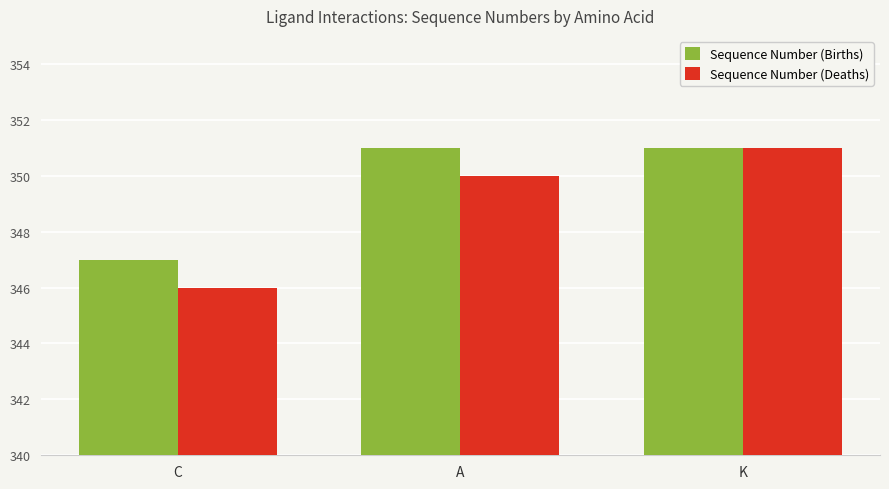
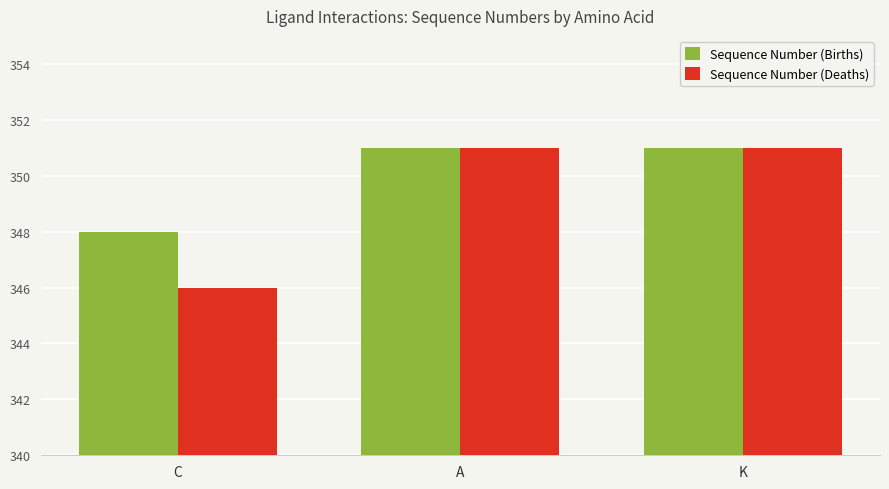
Sequence Number (Births), C: 347 -> 348
Sequence Number (Deaths), A: 350 -> 351
